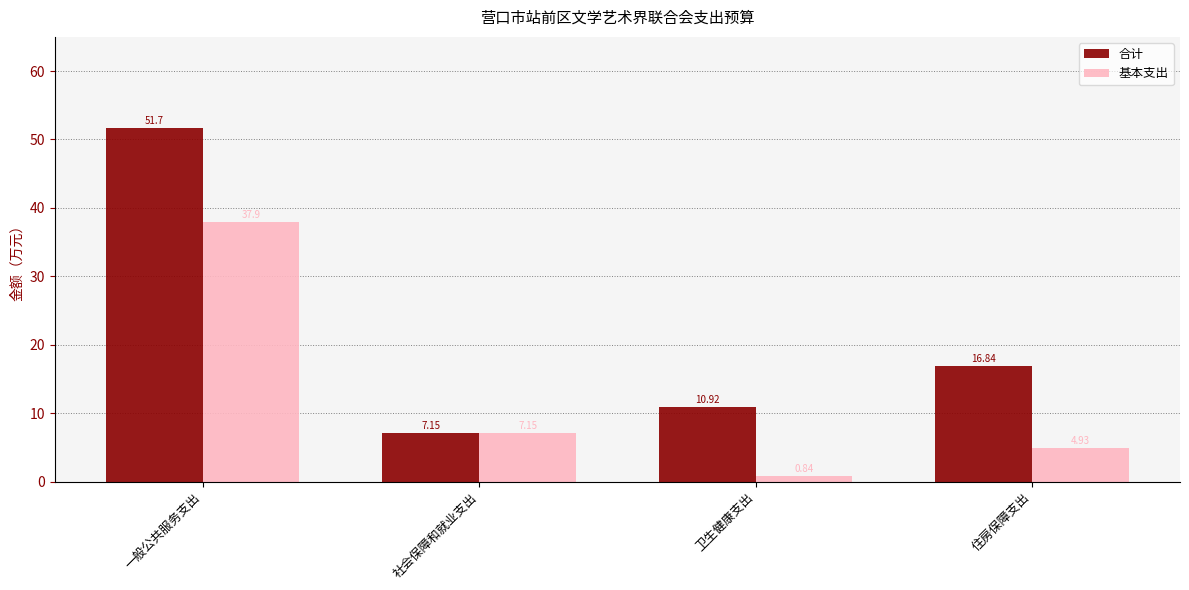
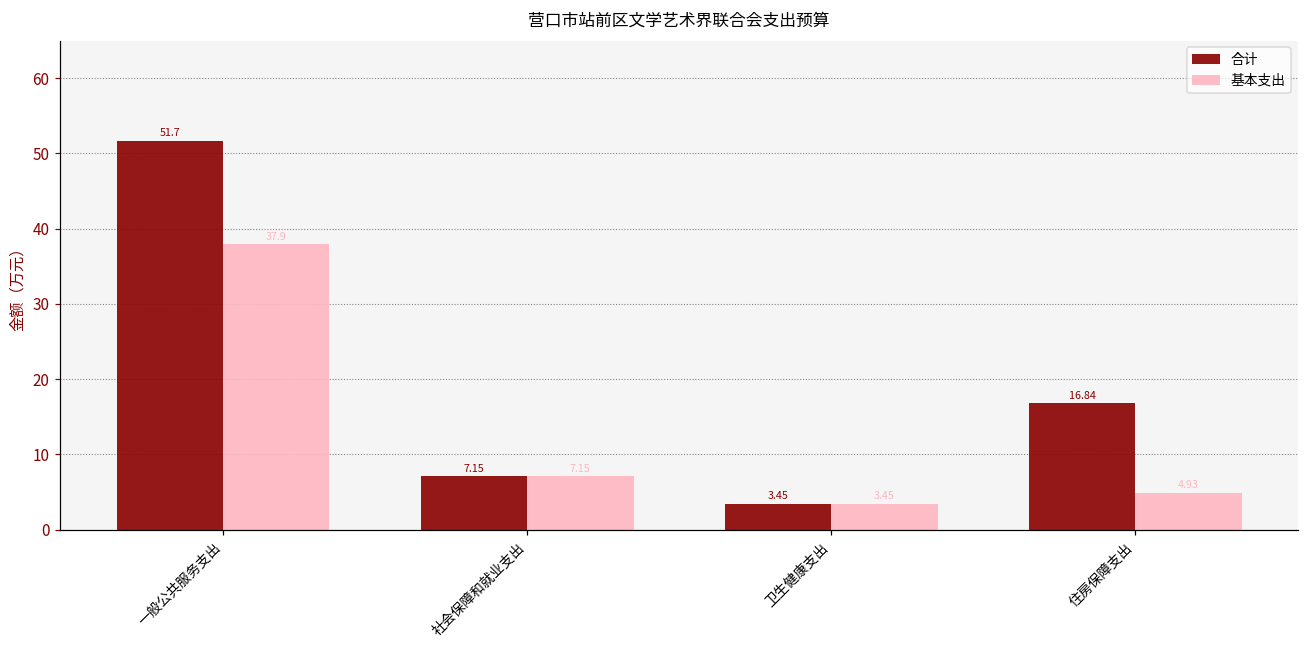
合计, 卫生健康支出: 10.92 -> 3.45
基本支出, 卫生健康支出: 0.84 -> 3.45
